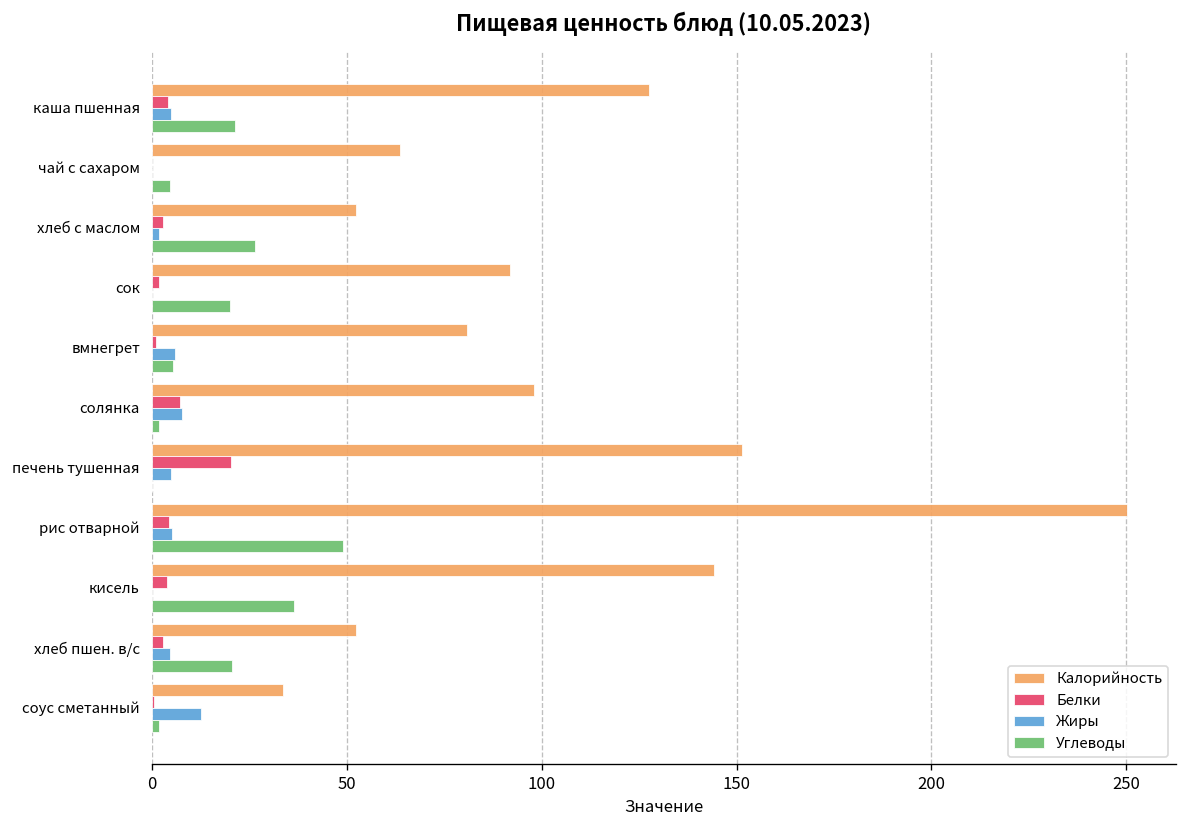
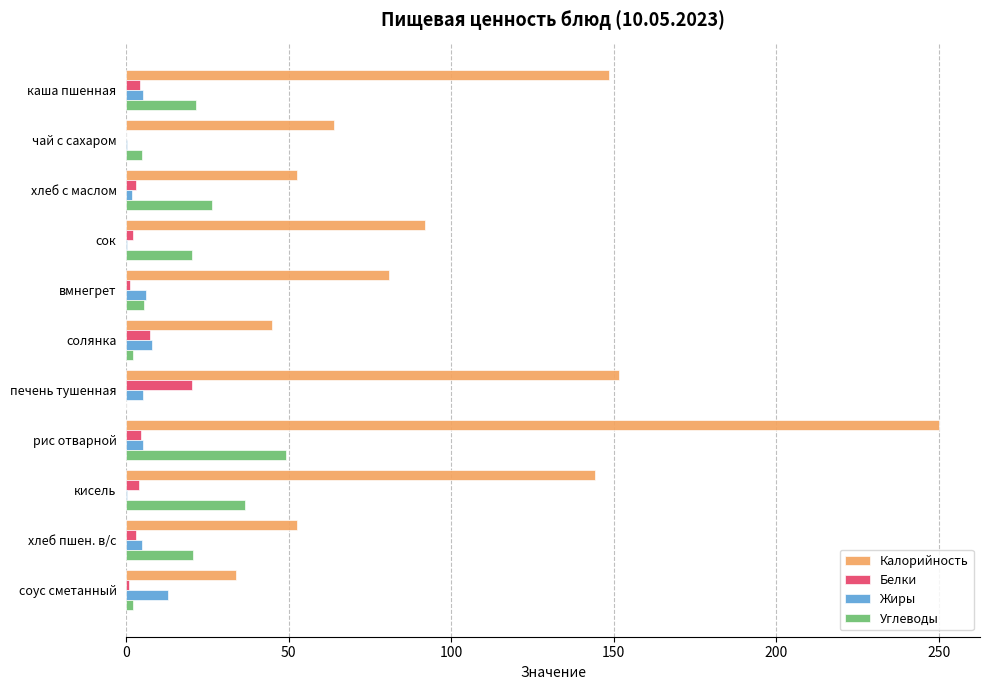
Калорийность, каша пшенная: 128 -> 149
Калорийность, солянка: 98 -> 45
